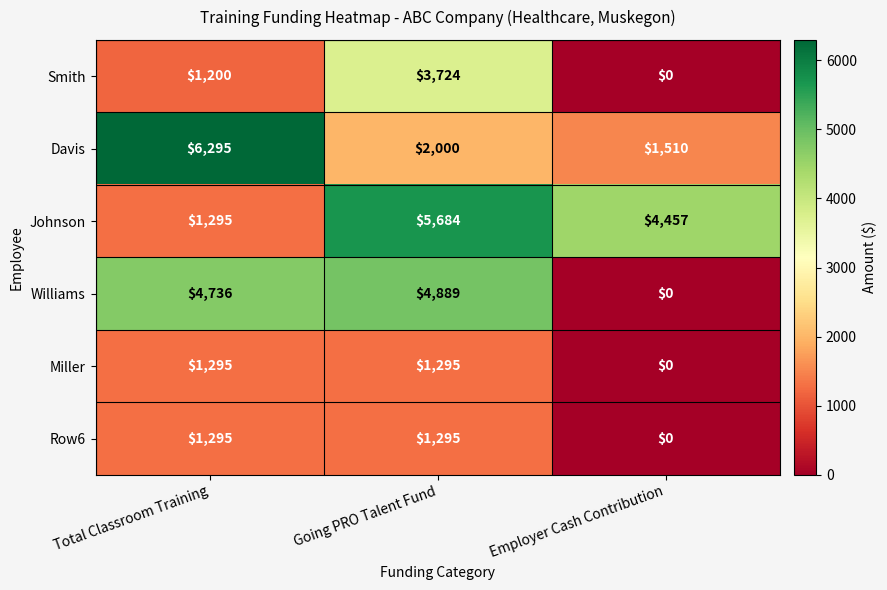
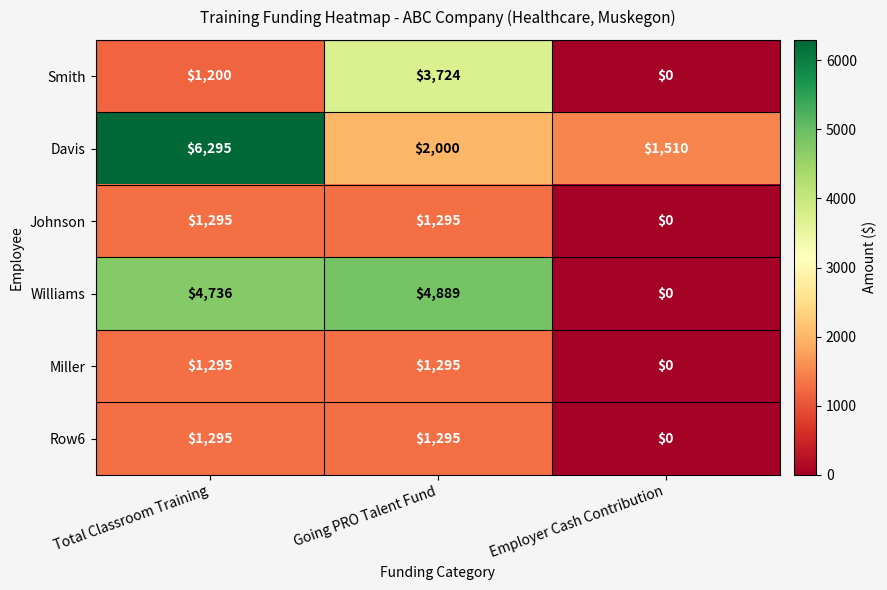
Johnson, Going PRO Talent Fund: $5,684 -> $1,295
Johnson, Employer Cash Contribution: $4,457 -> $0
